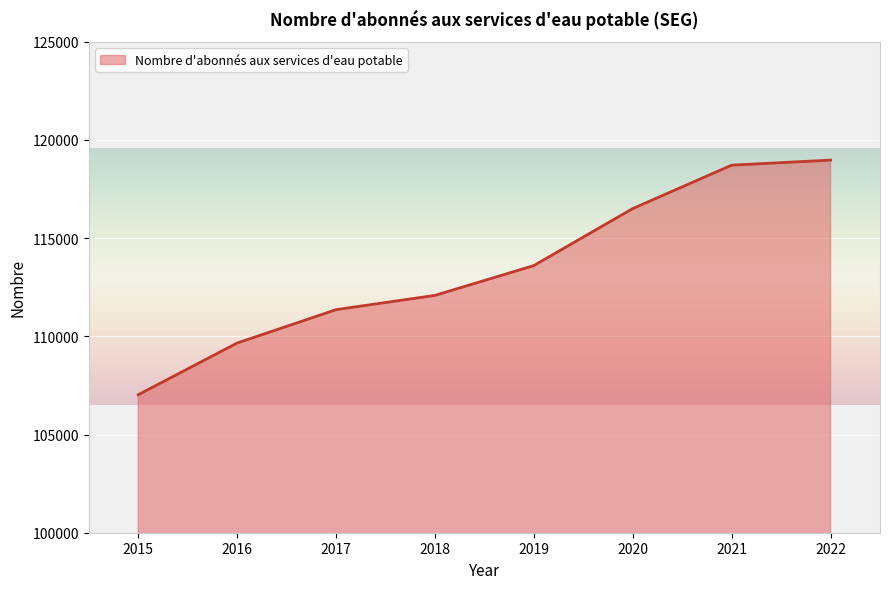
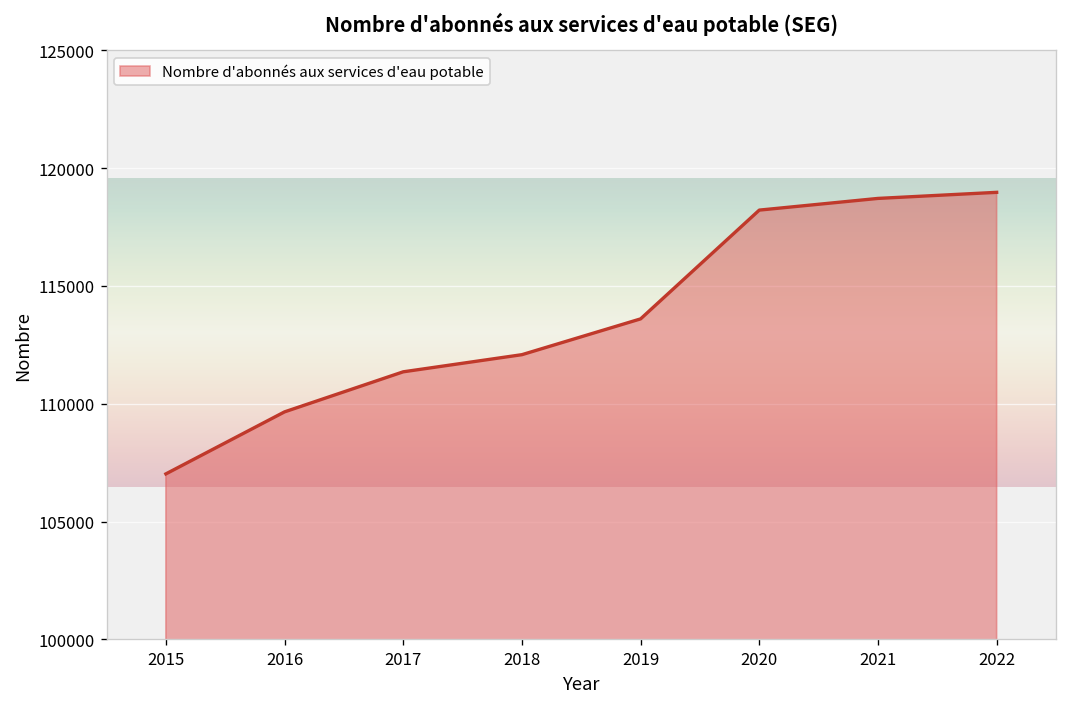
2020: 116500 -> 118200
